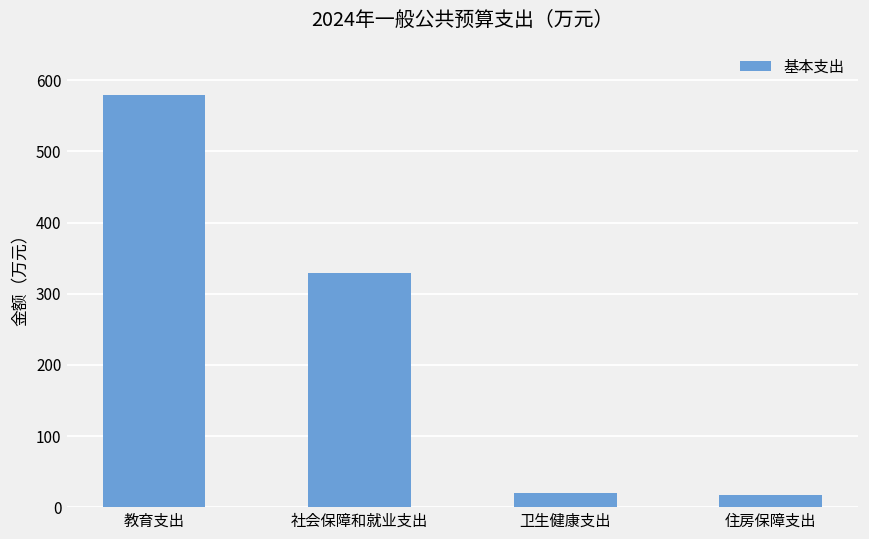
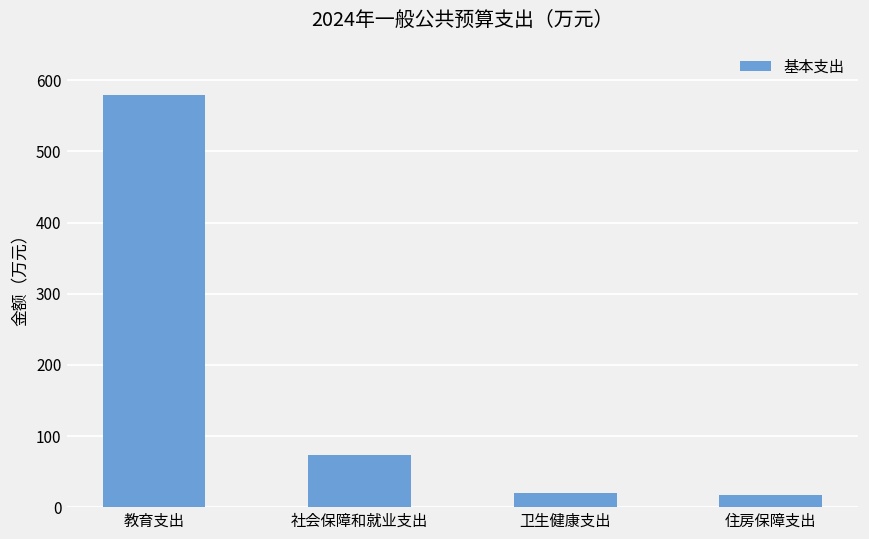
社会保障和就业支出: 330 -> 70
